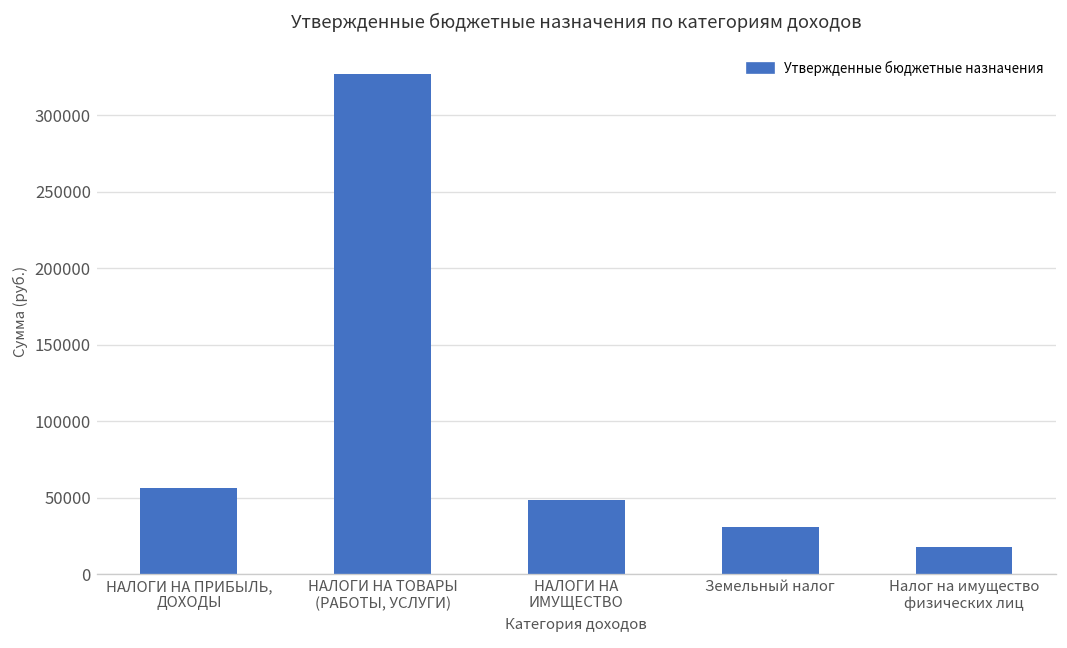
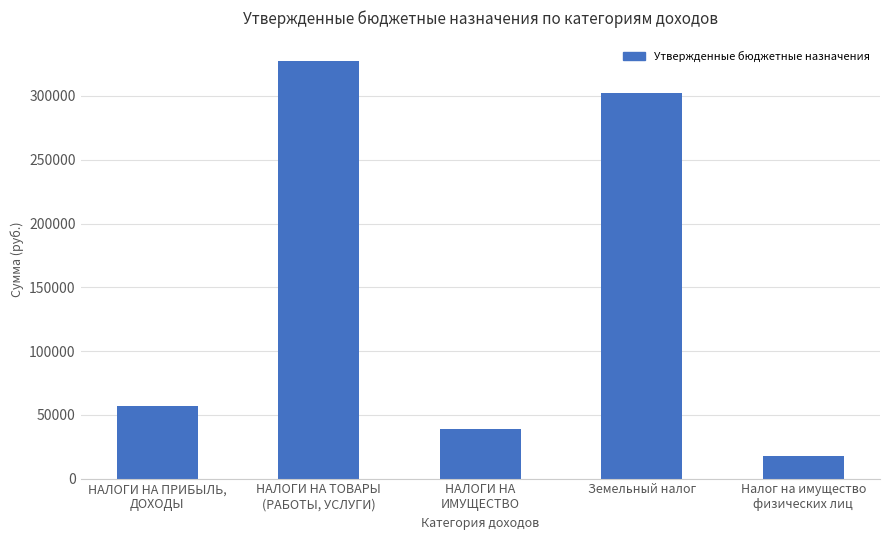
НАЛОГИ НА ИМУЩЕСТВО: 49000 -> 39000
Земельный налог: 31000 -> 302000
